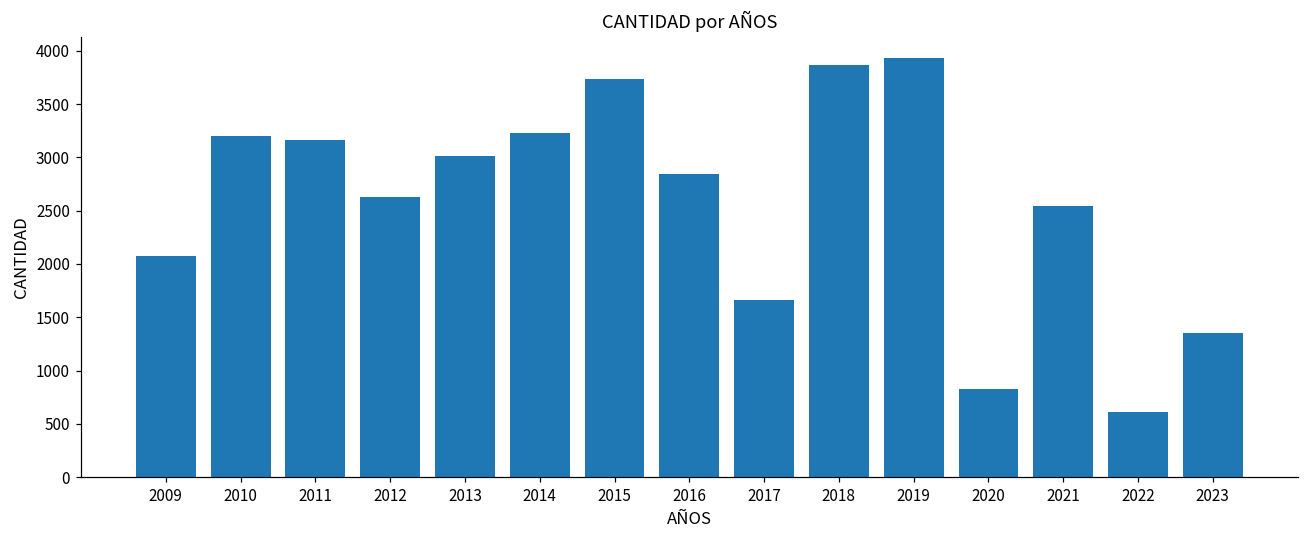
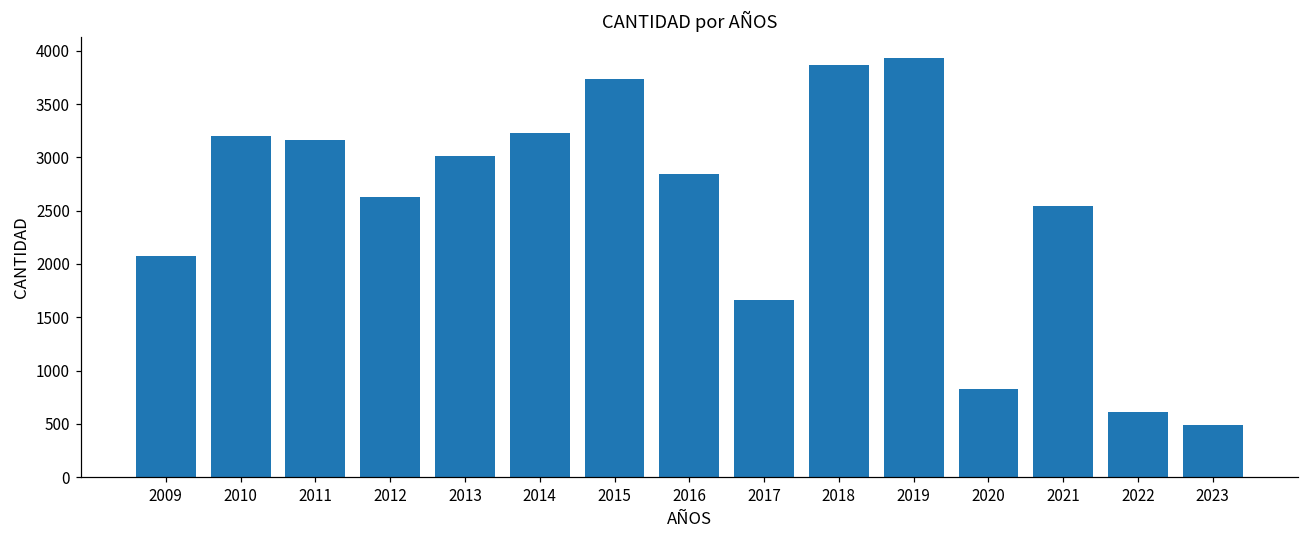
2023: 1400 -> 500
